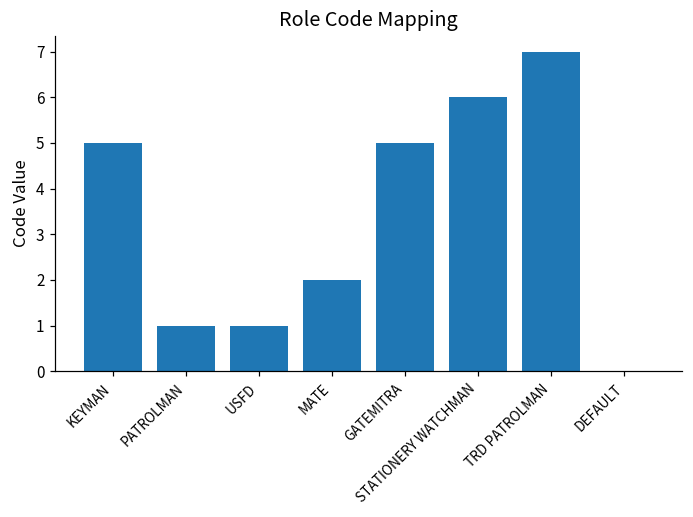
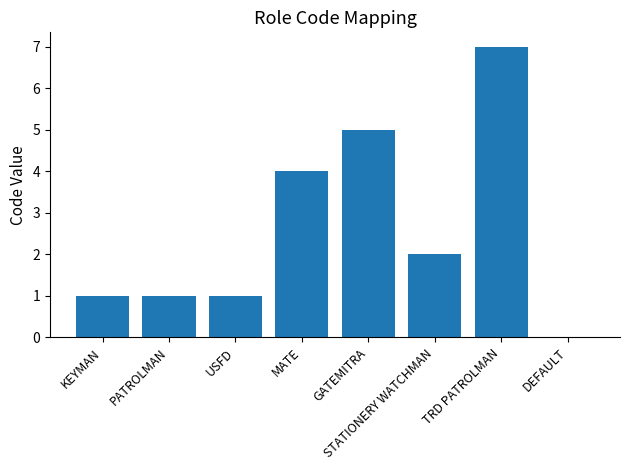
KEYMAN: 5 -> 1
MATE: 2 -> 4
STATIONERY WATCHMAN: 6 -> 2
